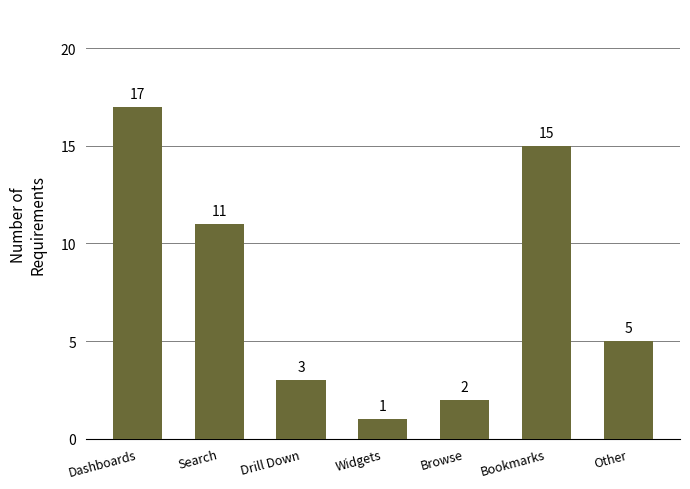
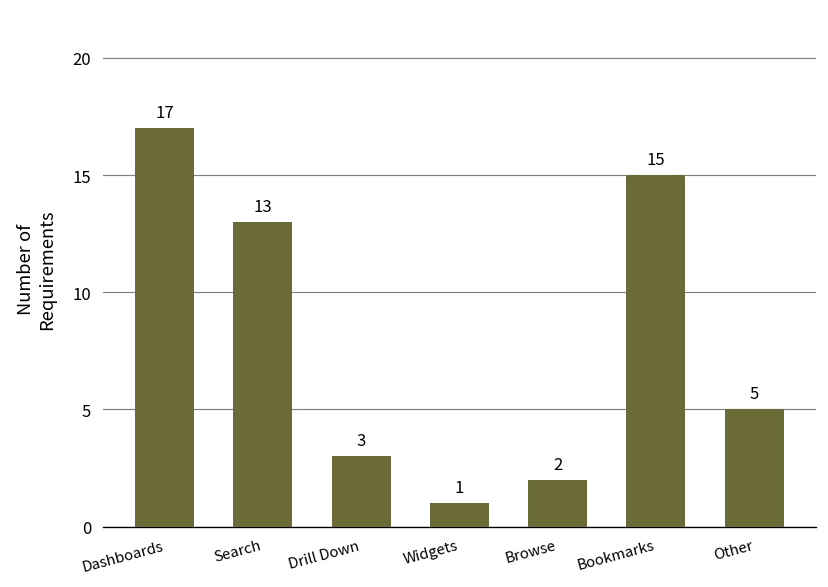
Search: 11 -> 13
